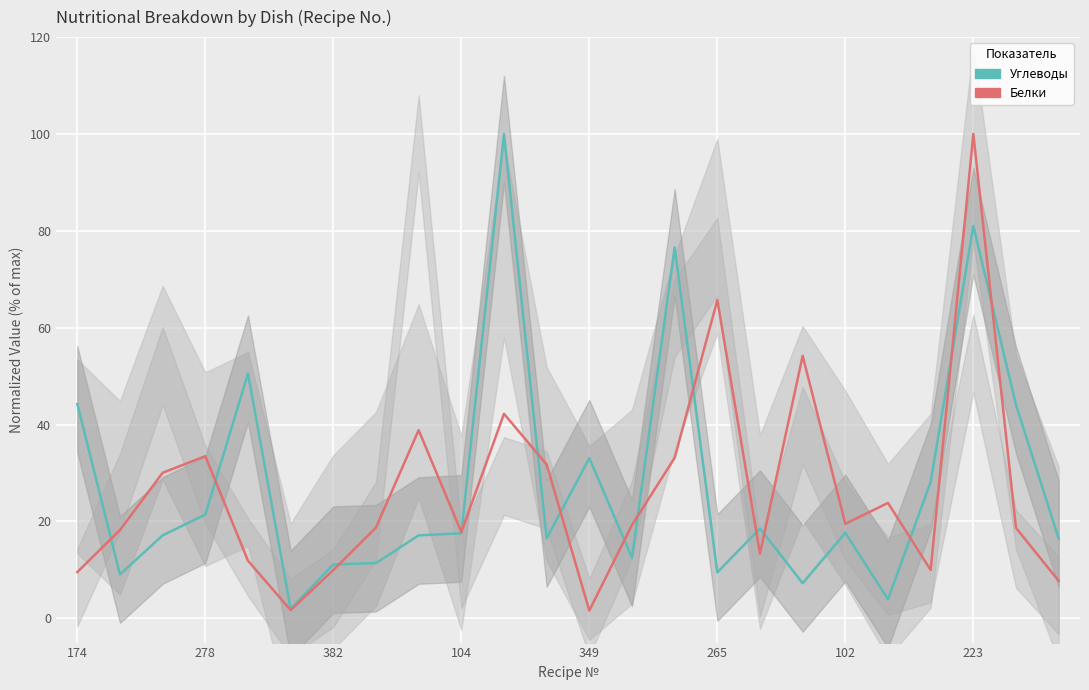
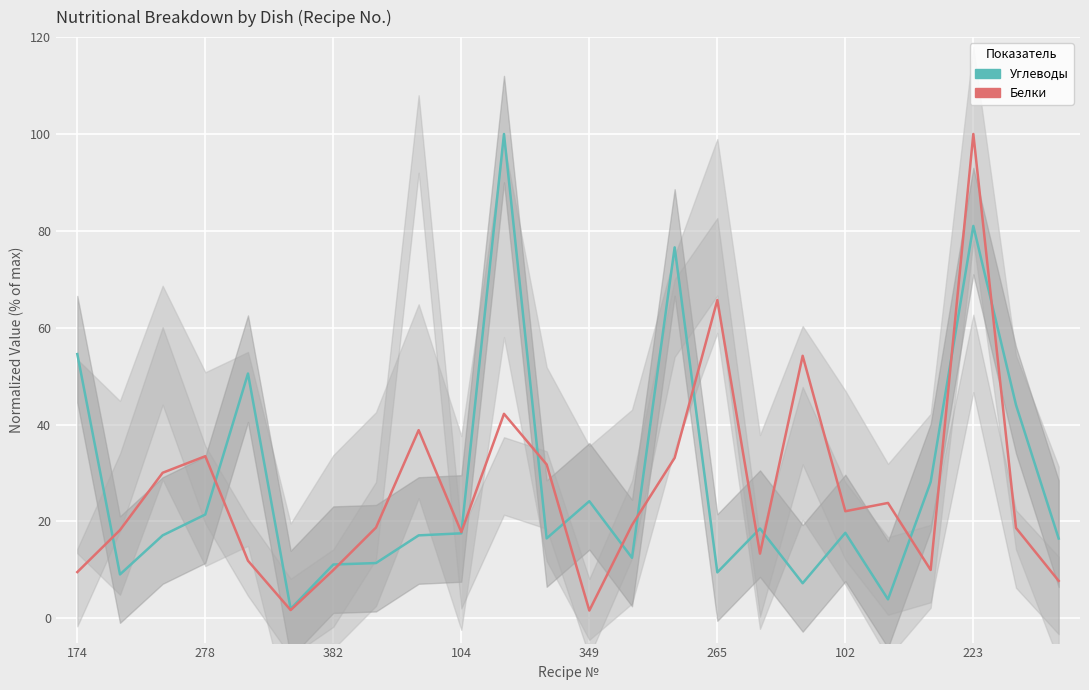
Углеводы, 174: 44 -> 55
Углеводы, 349: 33 -> 24
Белки, 102: 20 -> 22
